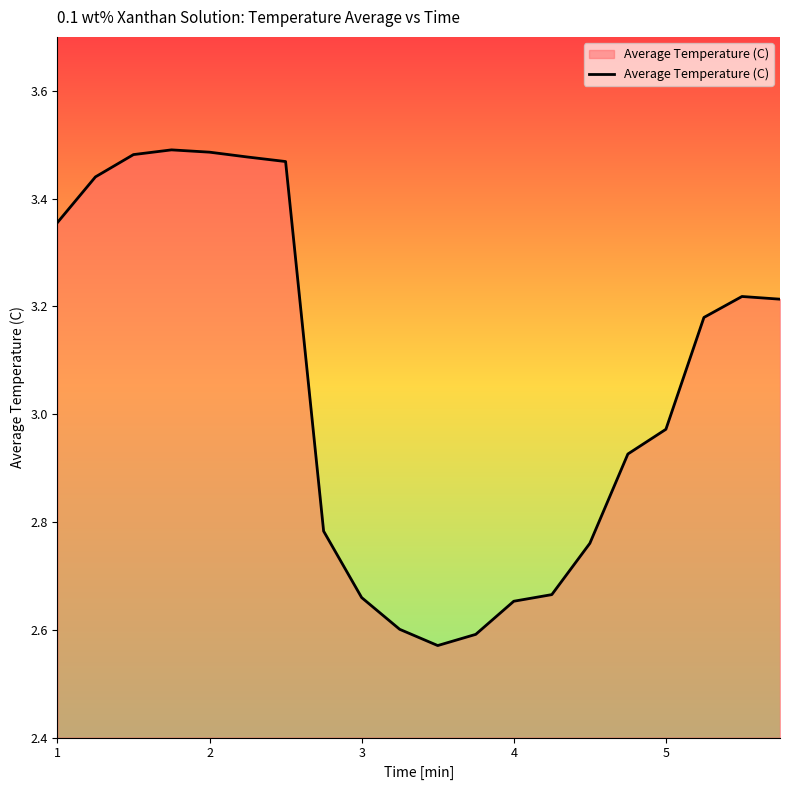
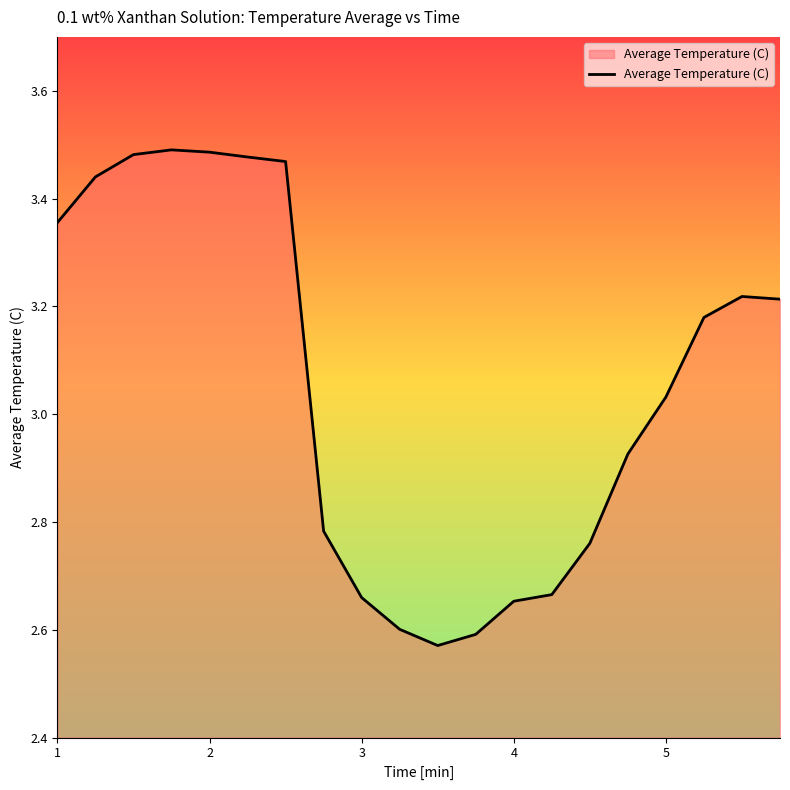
5: 2.97 -> 3.03
